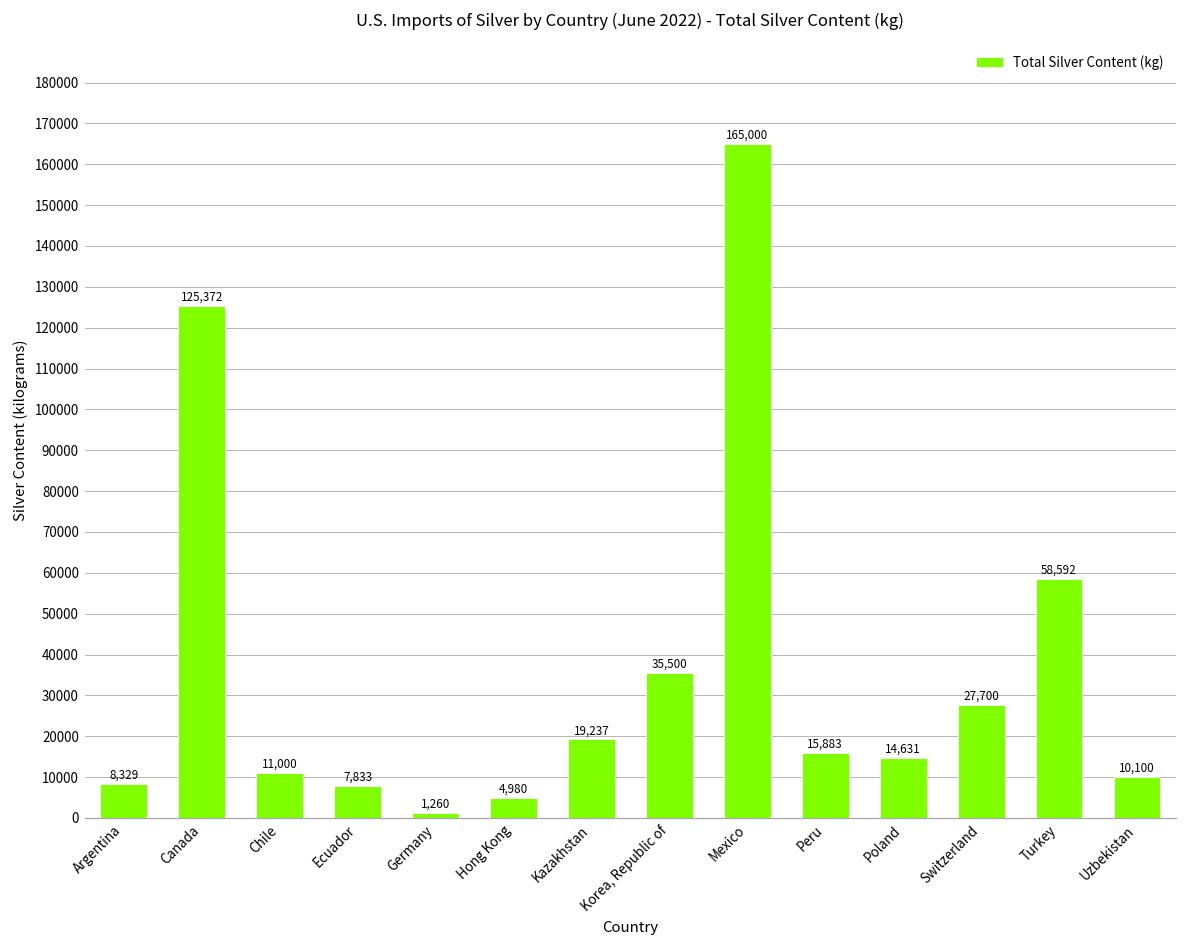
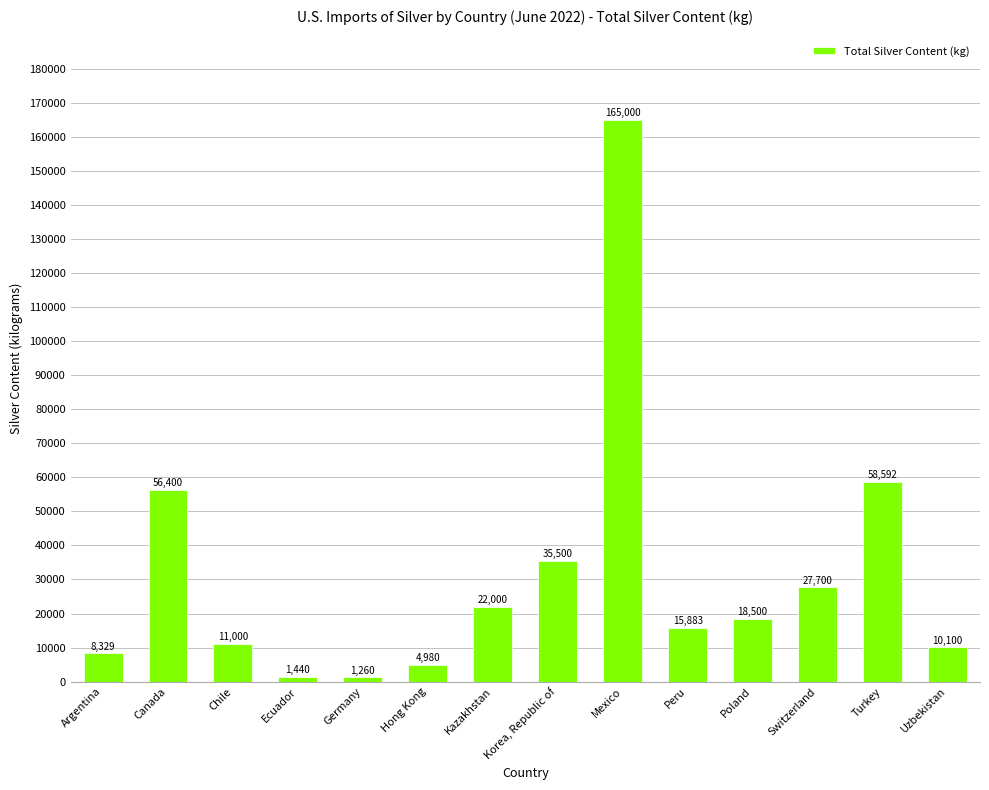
Canada: 125,372 -> 56,400
Ecuador: 7,833 -> 1,440
Kazakhstan: 19,237 -> 22,000
Poland: 14,631 -> 18,500
